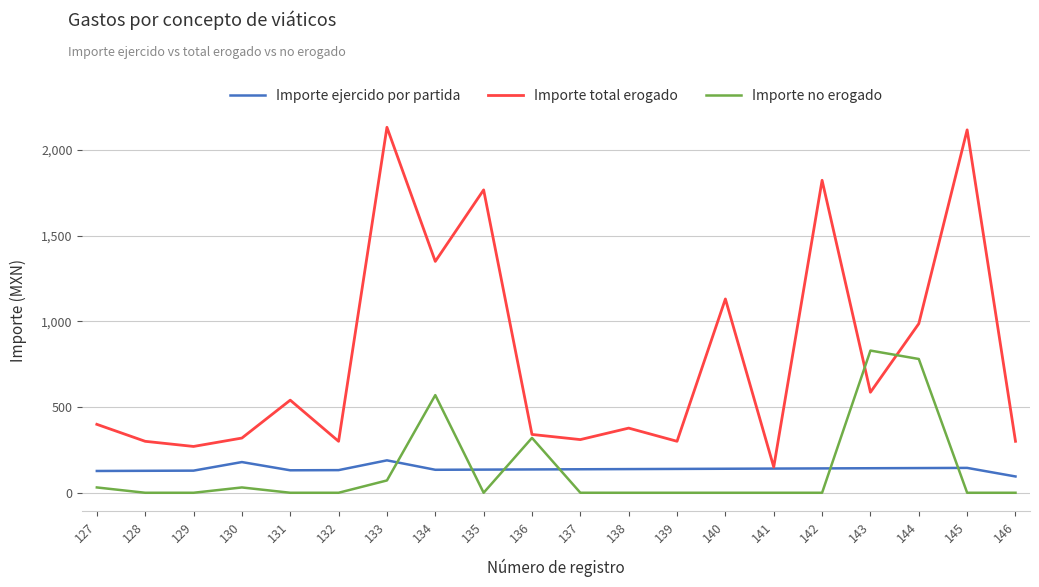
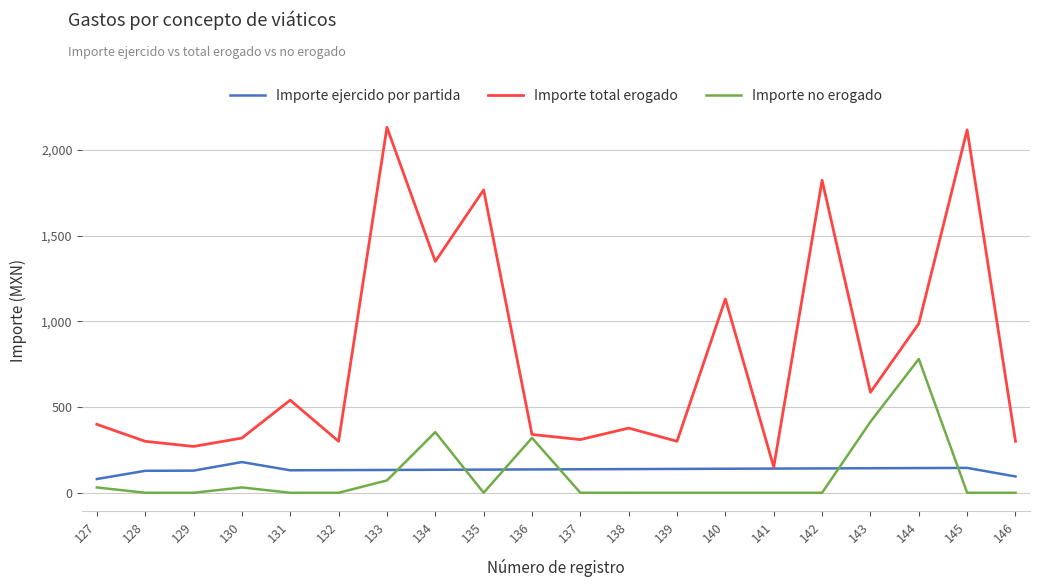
Importe ejercido por partida, 127: 130 -> 80
Importe ejercido por partida, 133: 190 -> 130
Importe no erogado, 134: 570 -> 350
Importe no erogado, 143: 830 -> 410
